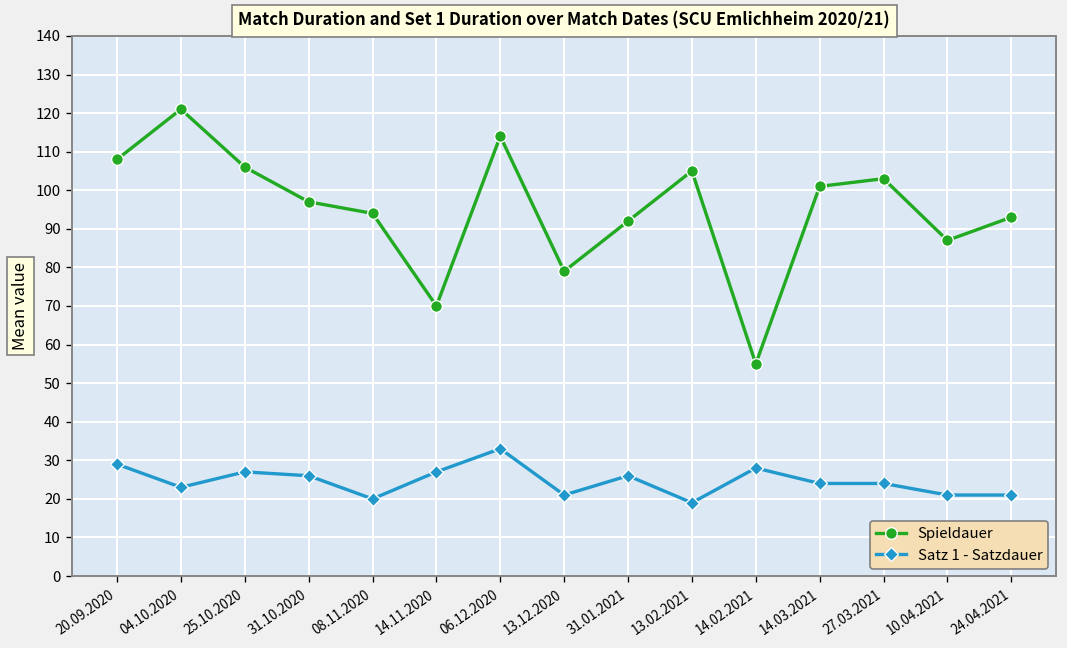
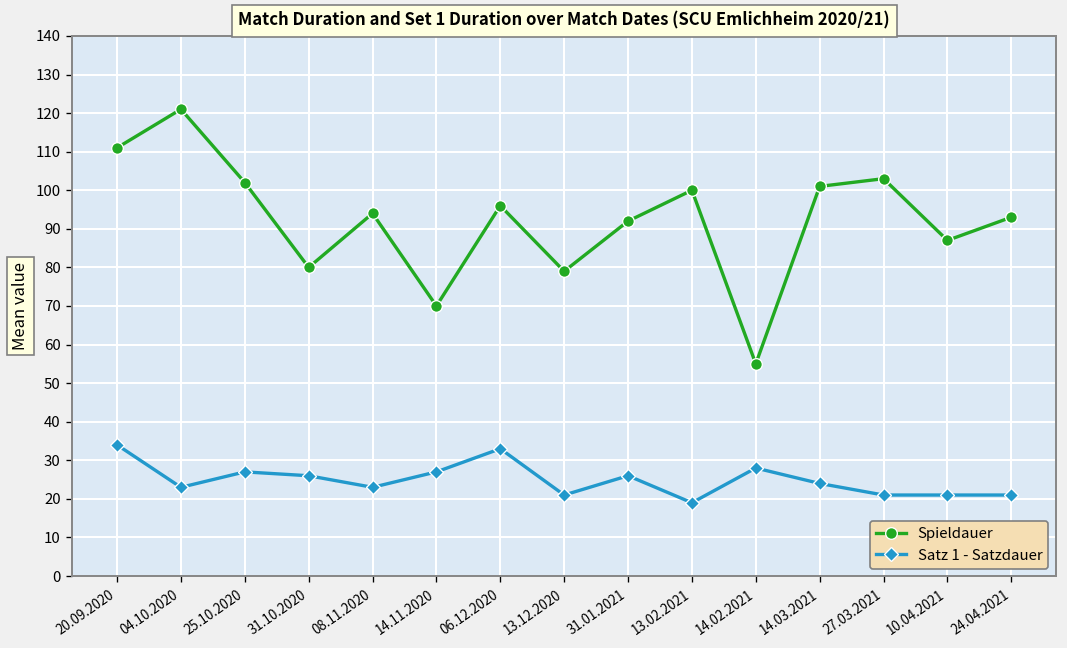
Spieldauer, 20.09.2020: 108 -> 111
Satz 1 - Satzdauer, 20.09.2020: 29 -> 34
Spieldauer, 25.10.2020: 106 -> 102
Spieldauer, 31.10.2020: 97 -> 80
Satz 1 - Satzdauer, 08.11.2020: 20 -> 23
Spieldauer, 06.12.2020: 114 -> 96
Spieldauer, 13.02.2021: 105 -> 100
Satz 1 - Satzdauer, 27.03.2021: 24 -> 21
